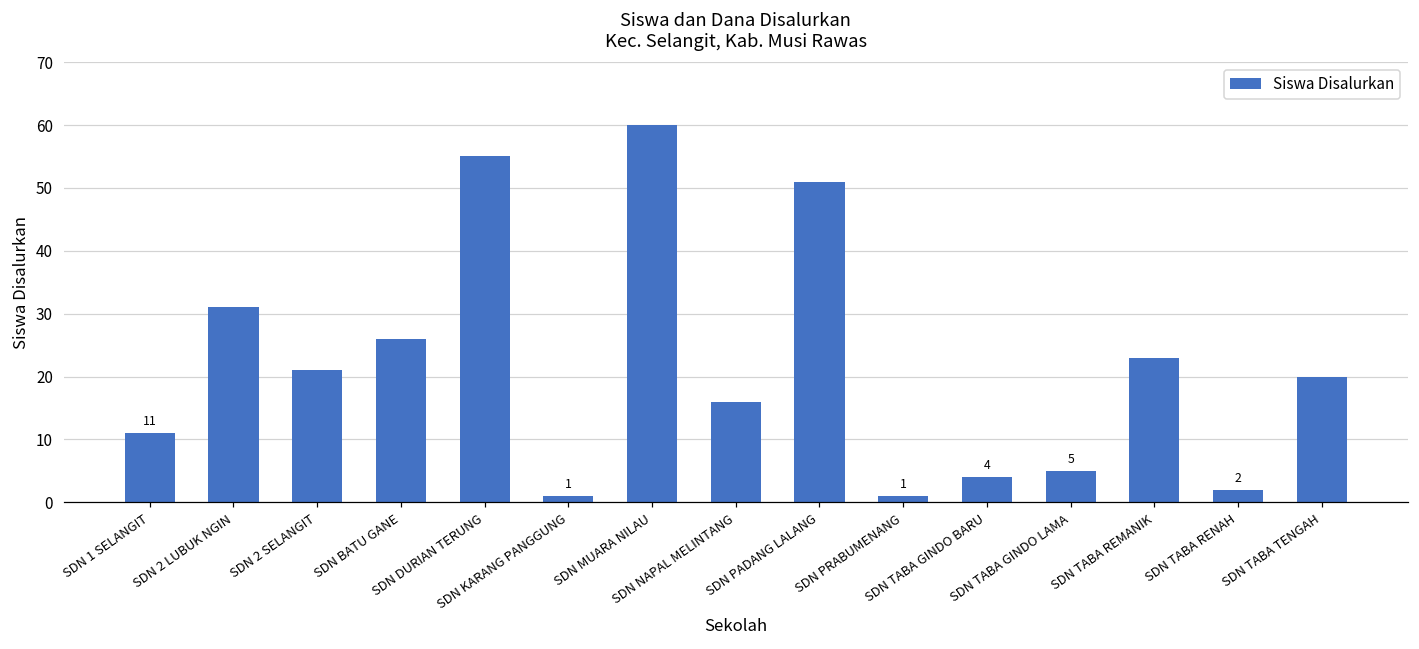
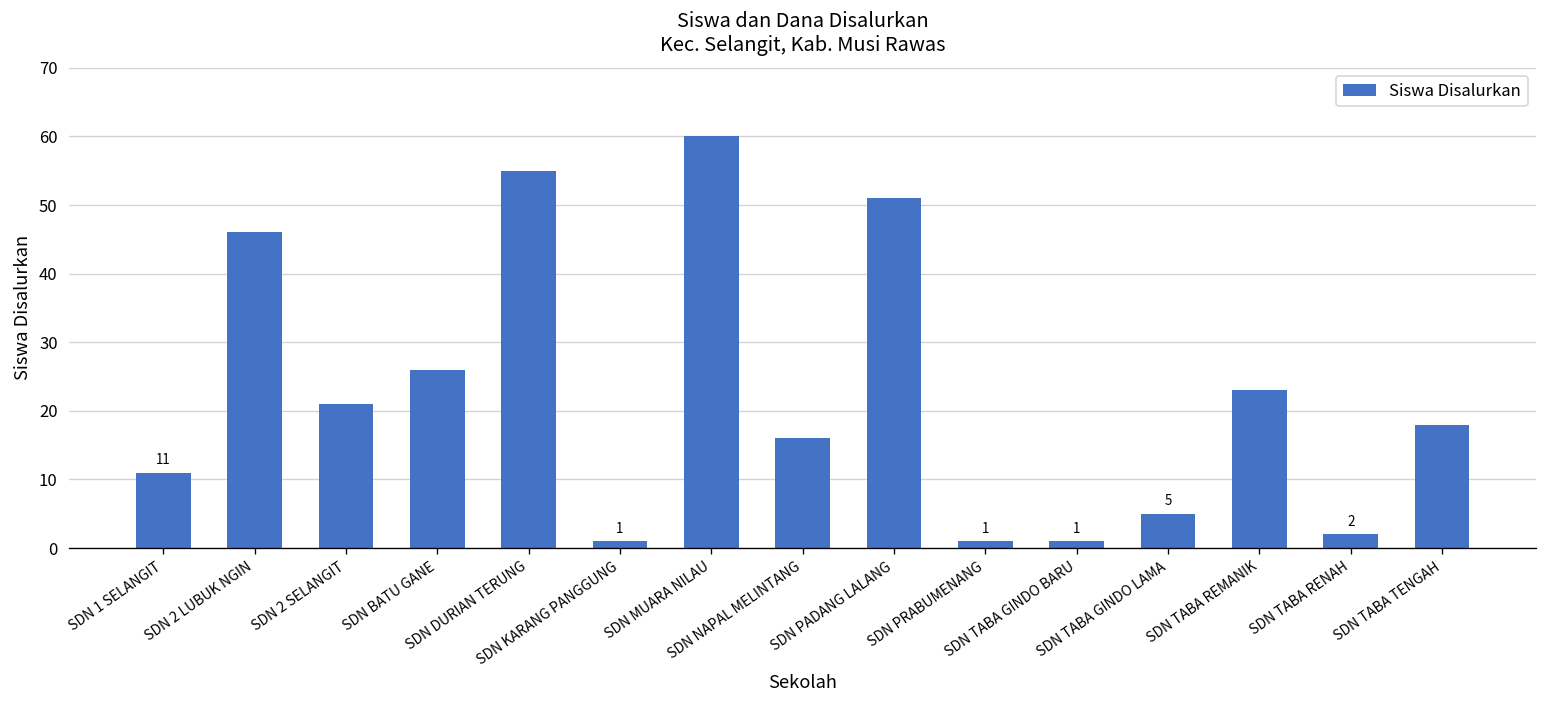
SDN 2 LUBUK NGIN: 31 -> 46
SDN TABA GINDO BARU: 4 -> 1
SDN TABA TENGAH: 20 -> 18
